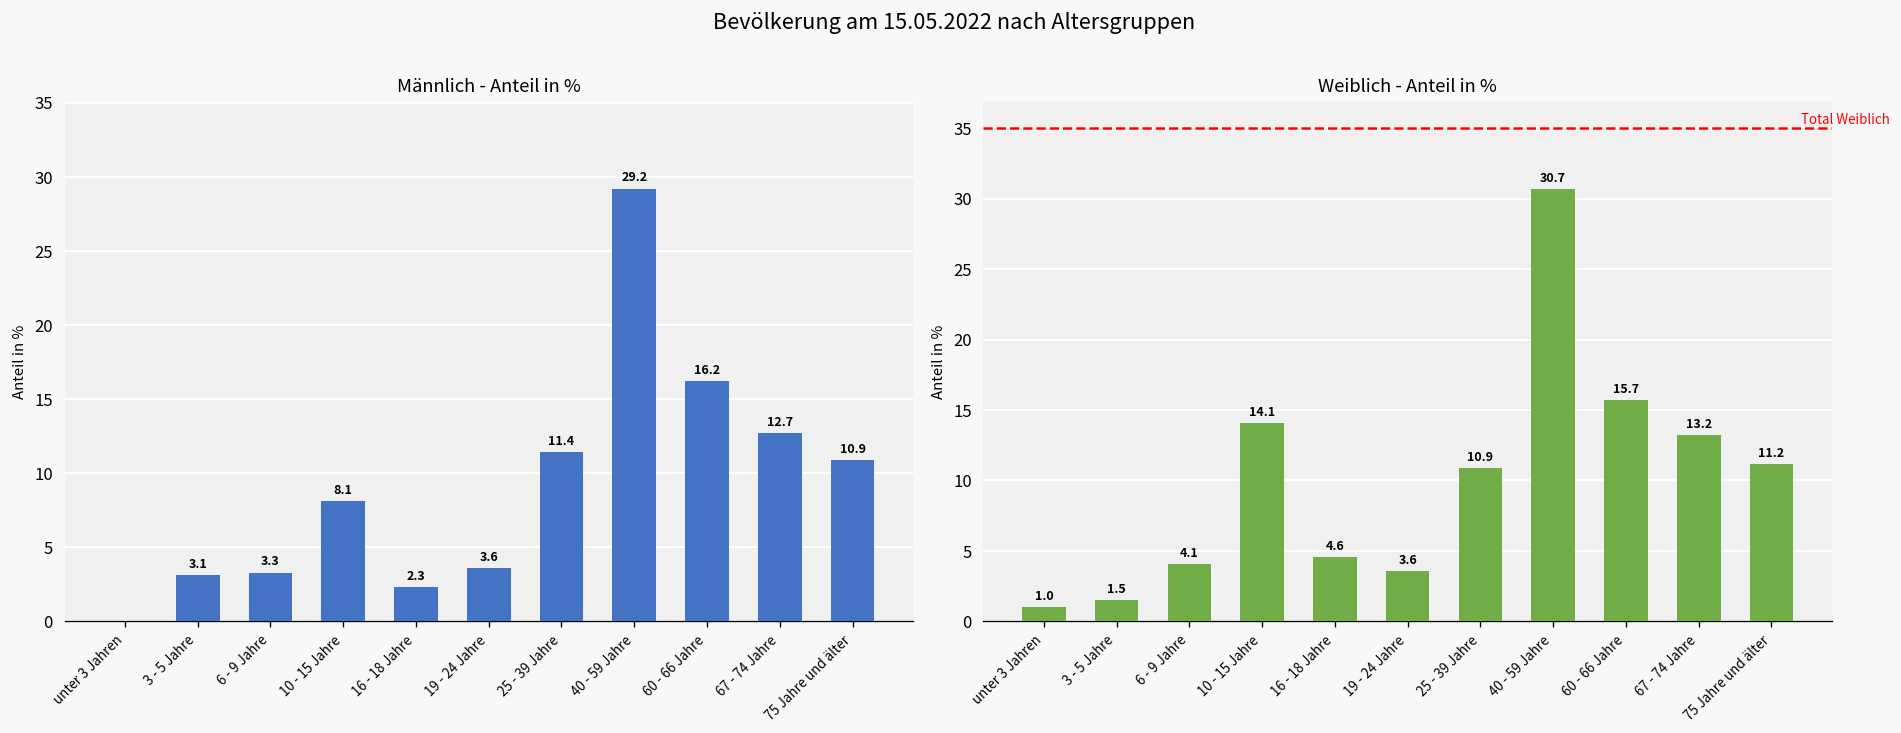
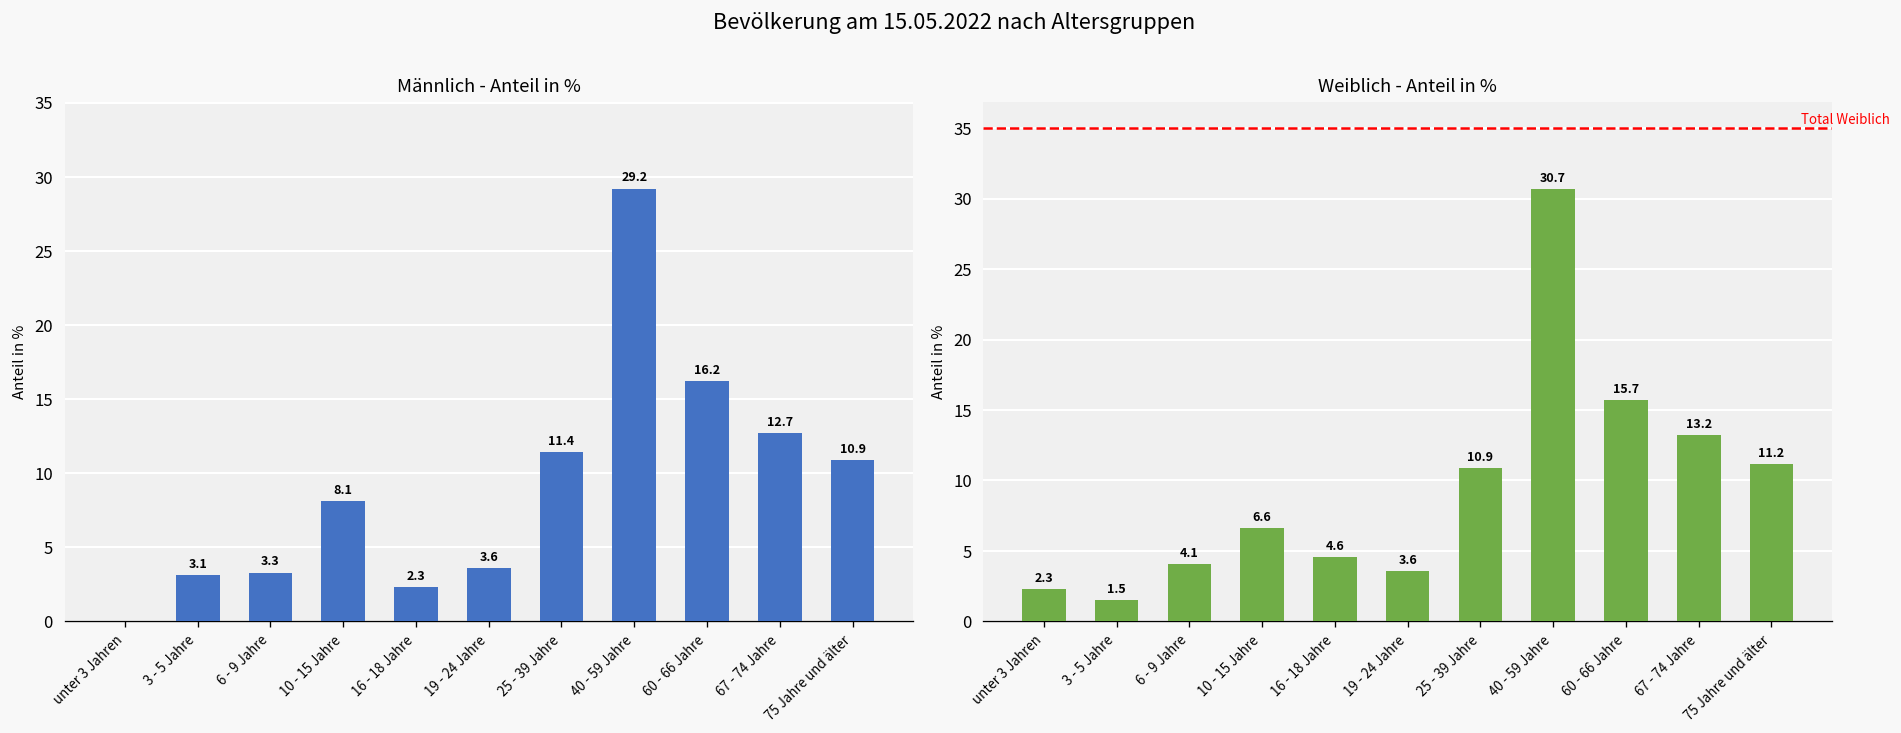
Weiblich - Anteil in %, unter 3 Jahren: 1.0 -> 2.3
Weiblich - Anteil in %, 10 - 15 Jahre: 14.1 -> 6.6
